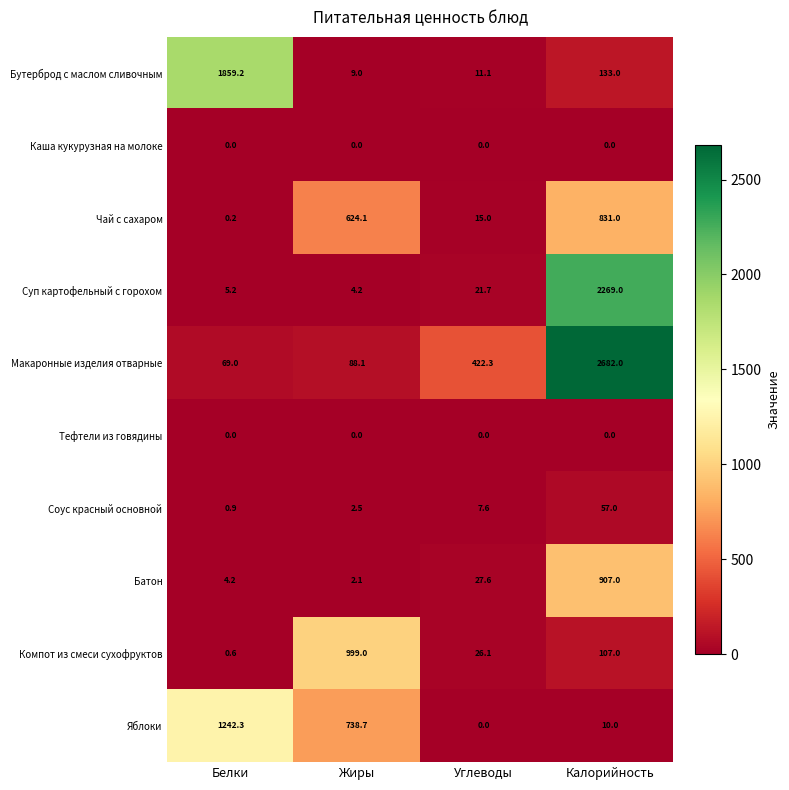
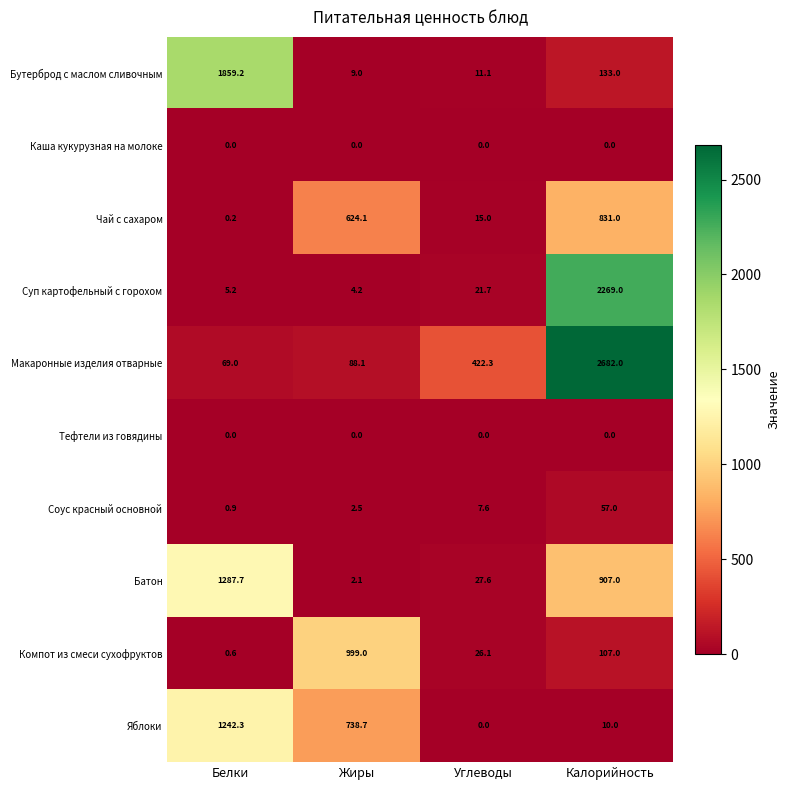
Батон, Белки: 4.2 -> 1287.7
